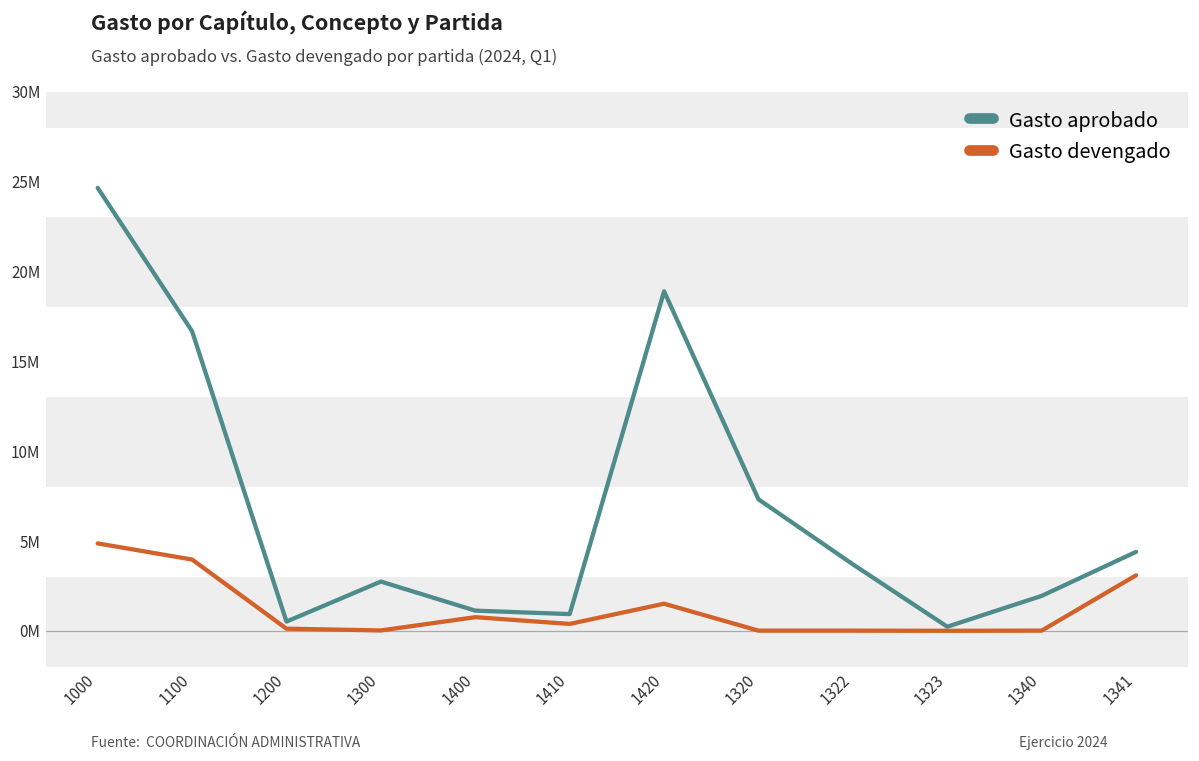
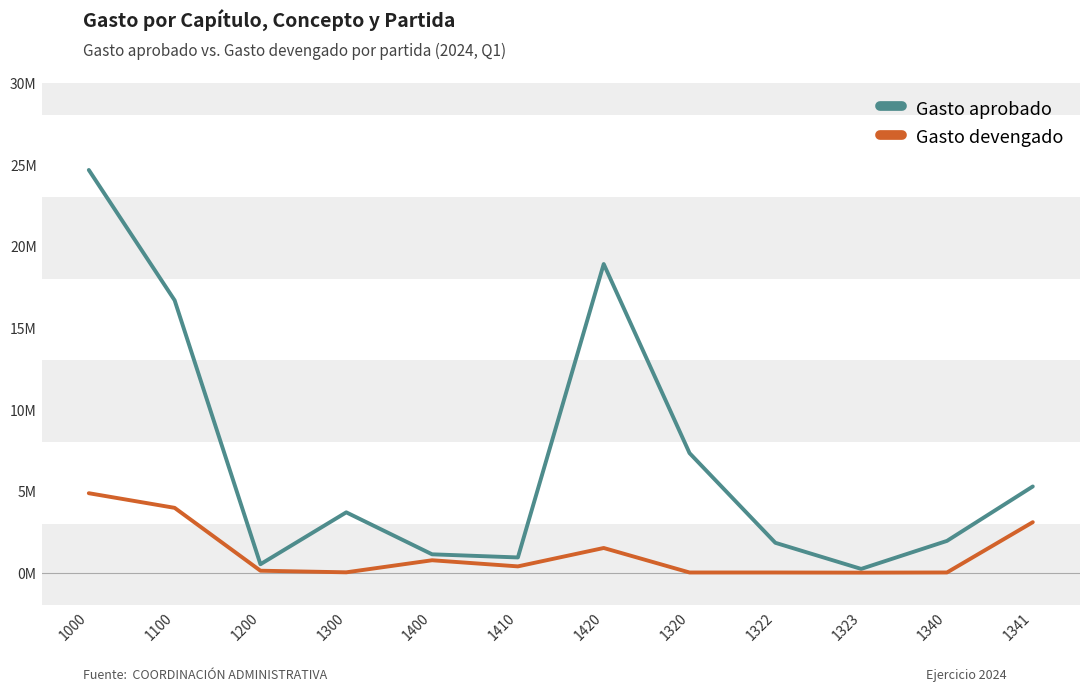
Gasto aprobado, 1300: 2700000 -> 3700000
Gasto aprobado, 1322: 3700000 -> 1800000
Gasto aprobado, 1341: 4400000 -> 5300000
